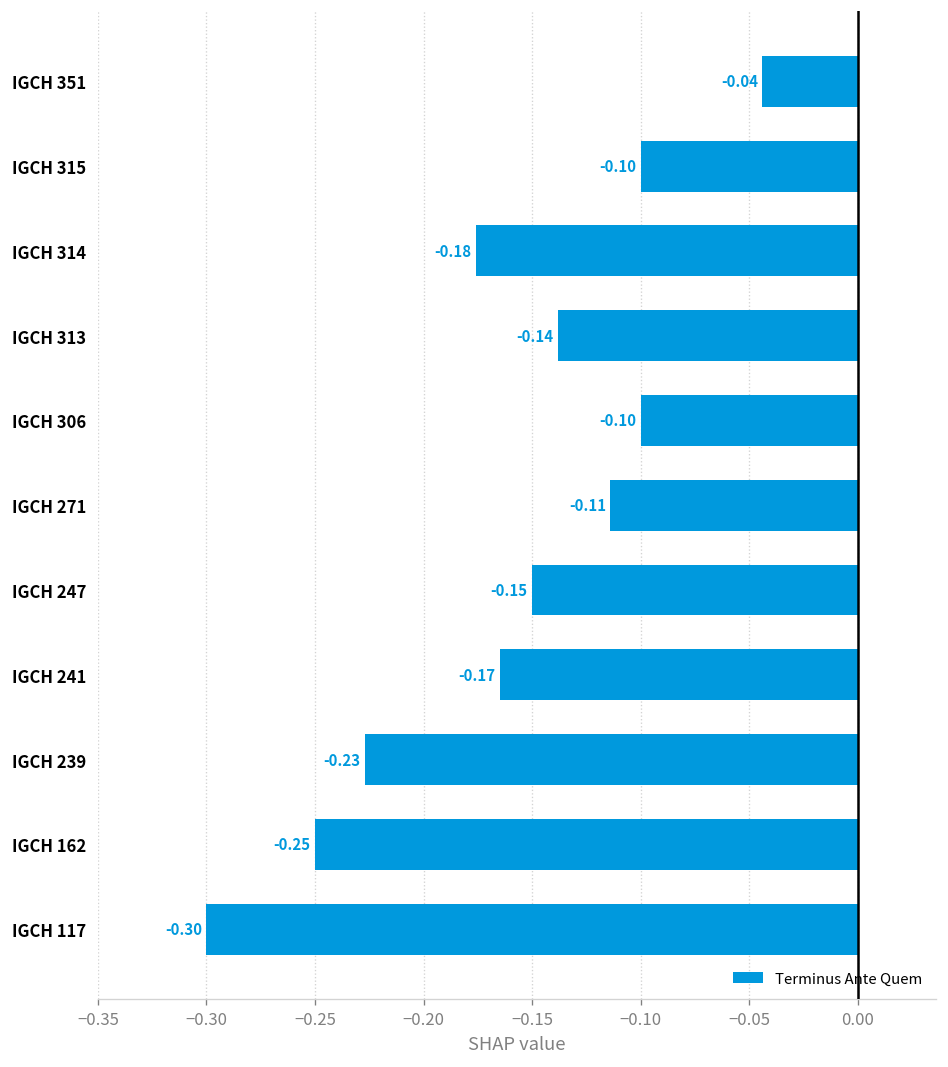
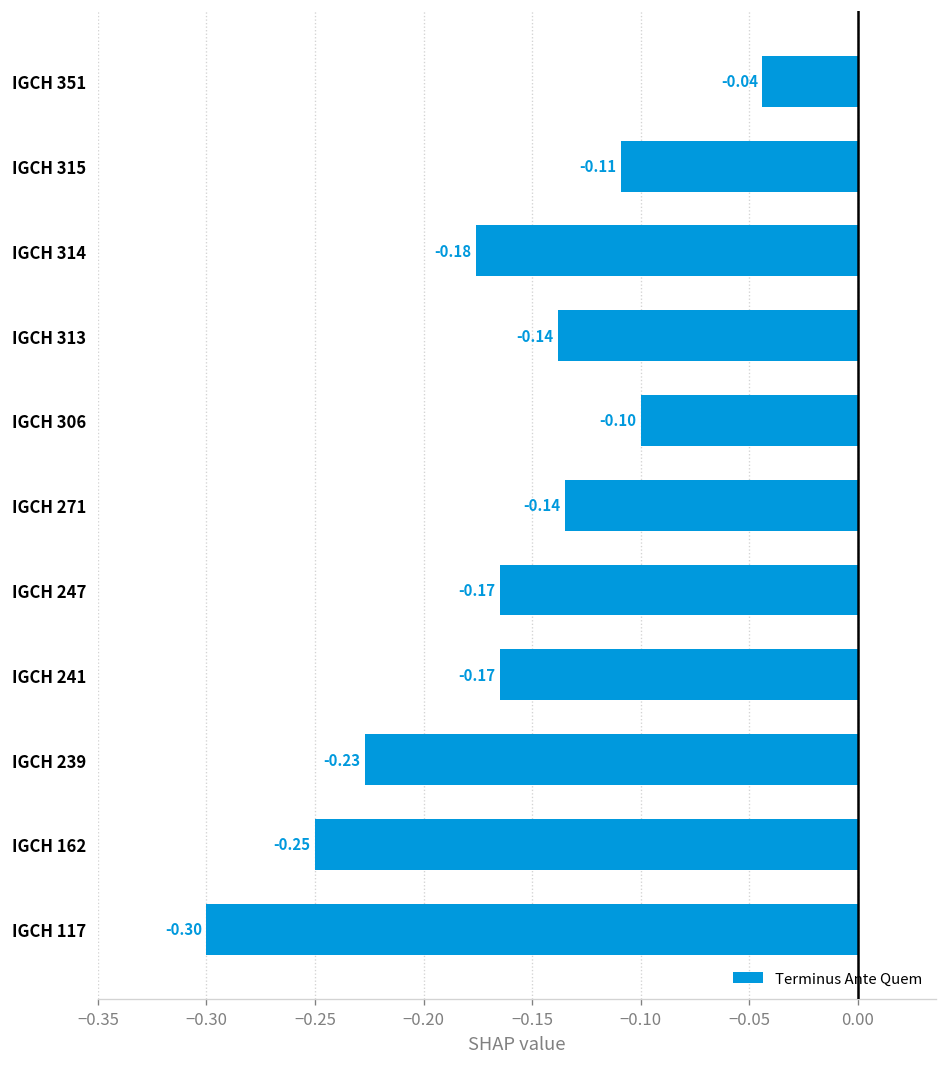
IGCH 315: -0.10 -> -0.11
IGCH 271: -0.11 -> -0.14
IGCH 247: -0.15 -> -0.17
